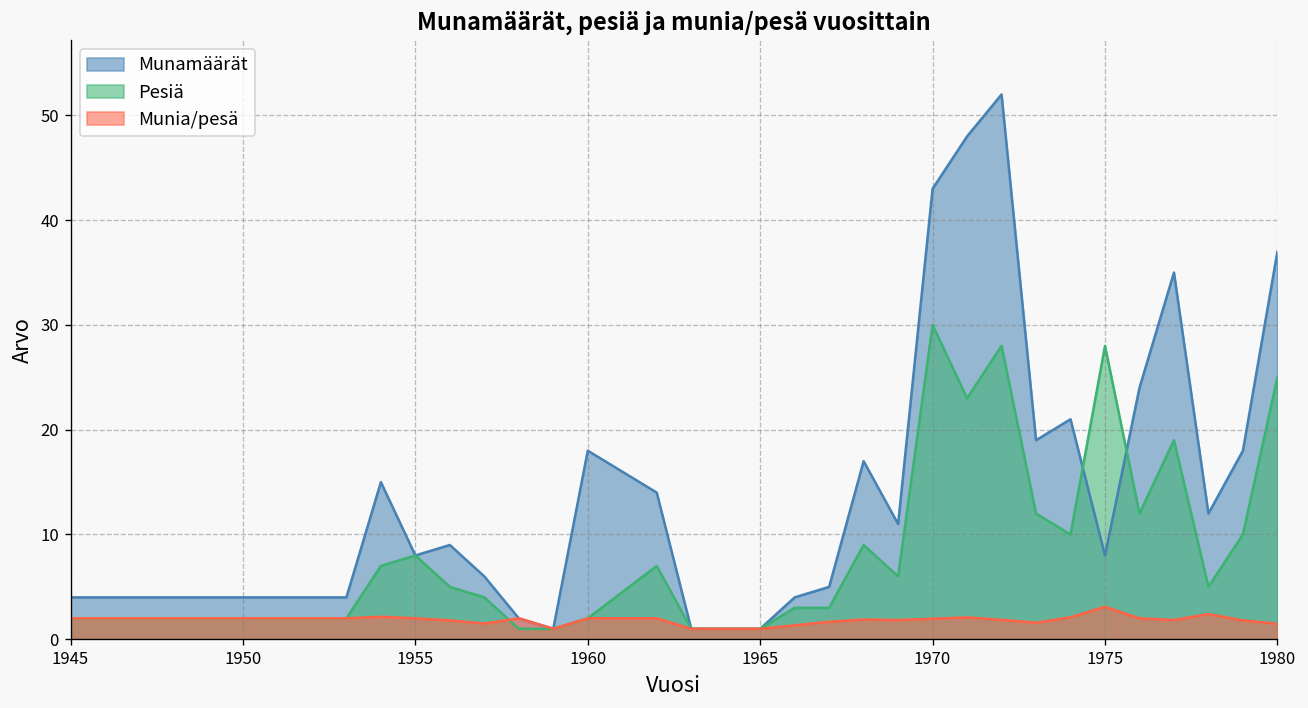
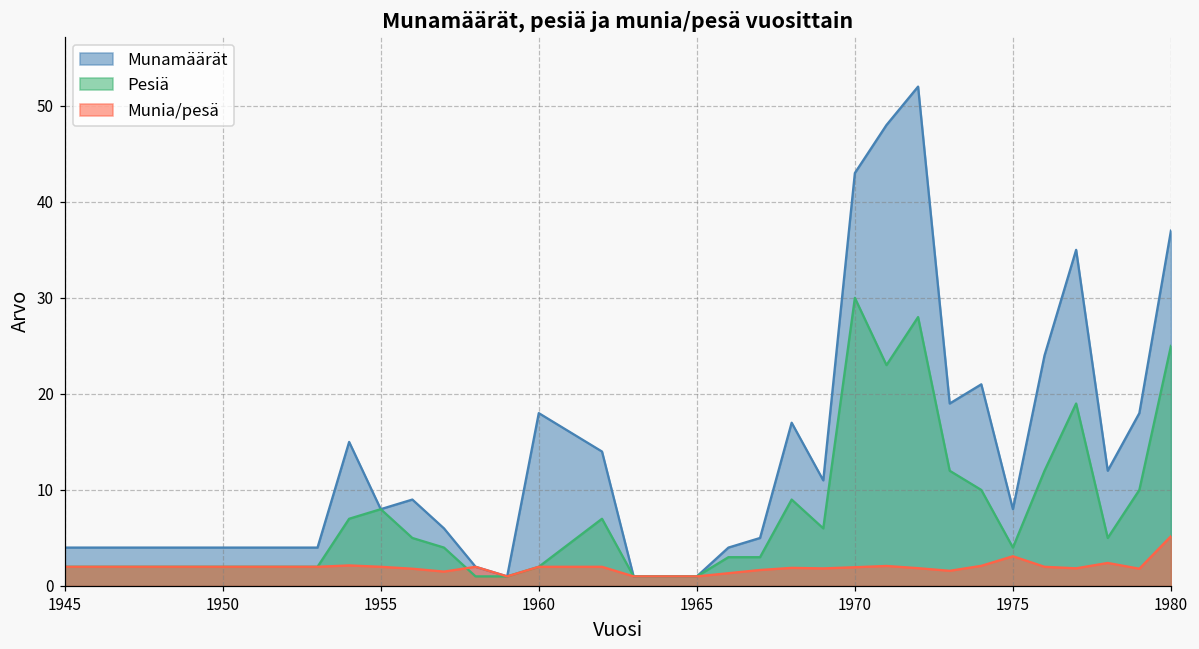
Pesiä, 1975: 28 -> 4
Munia/pesä, 1980: 1 -> 5
